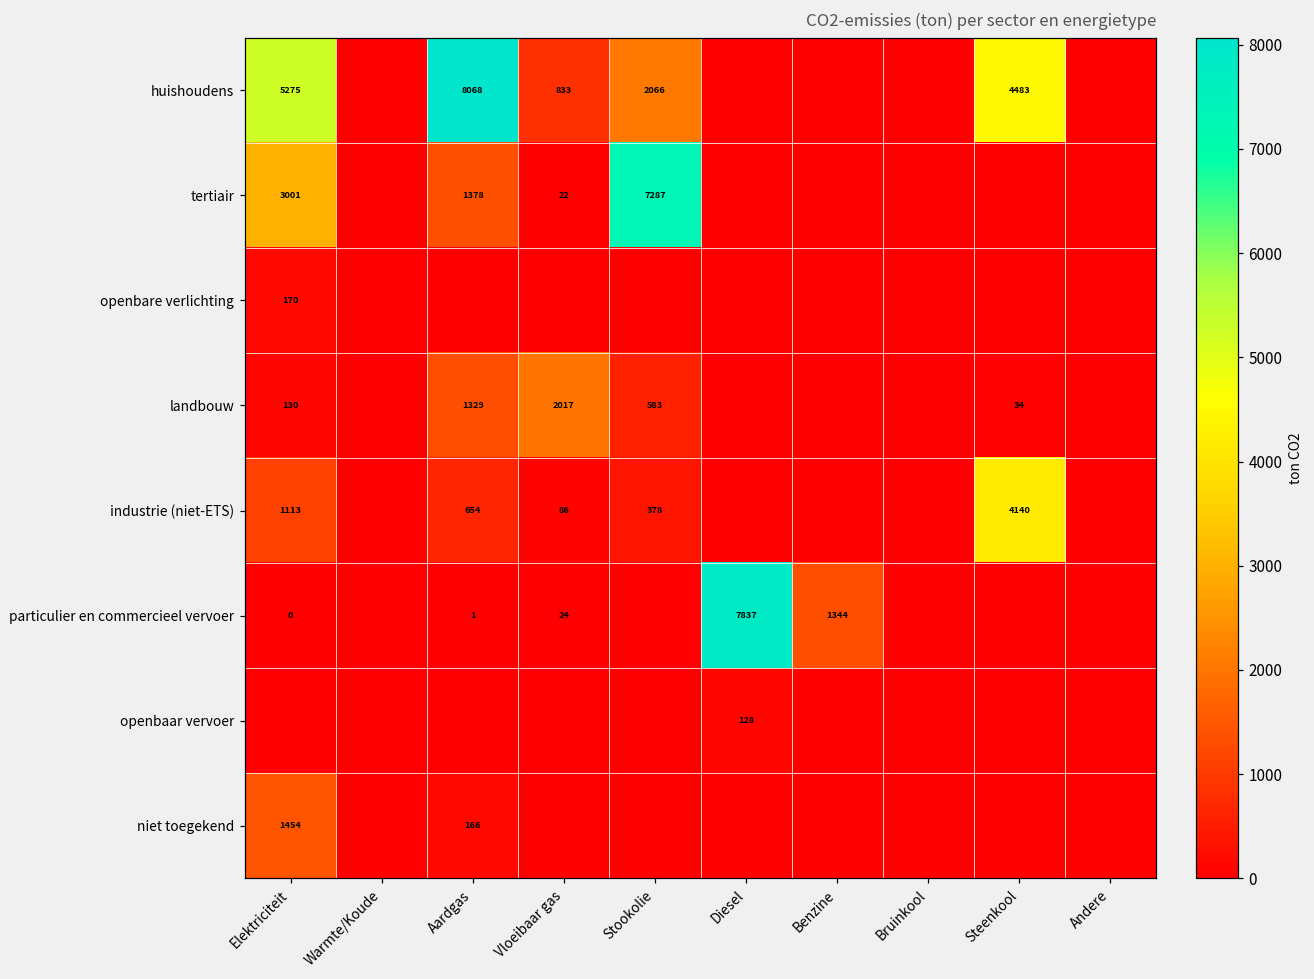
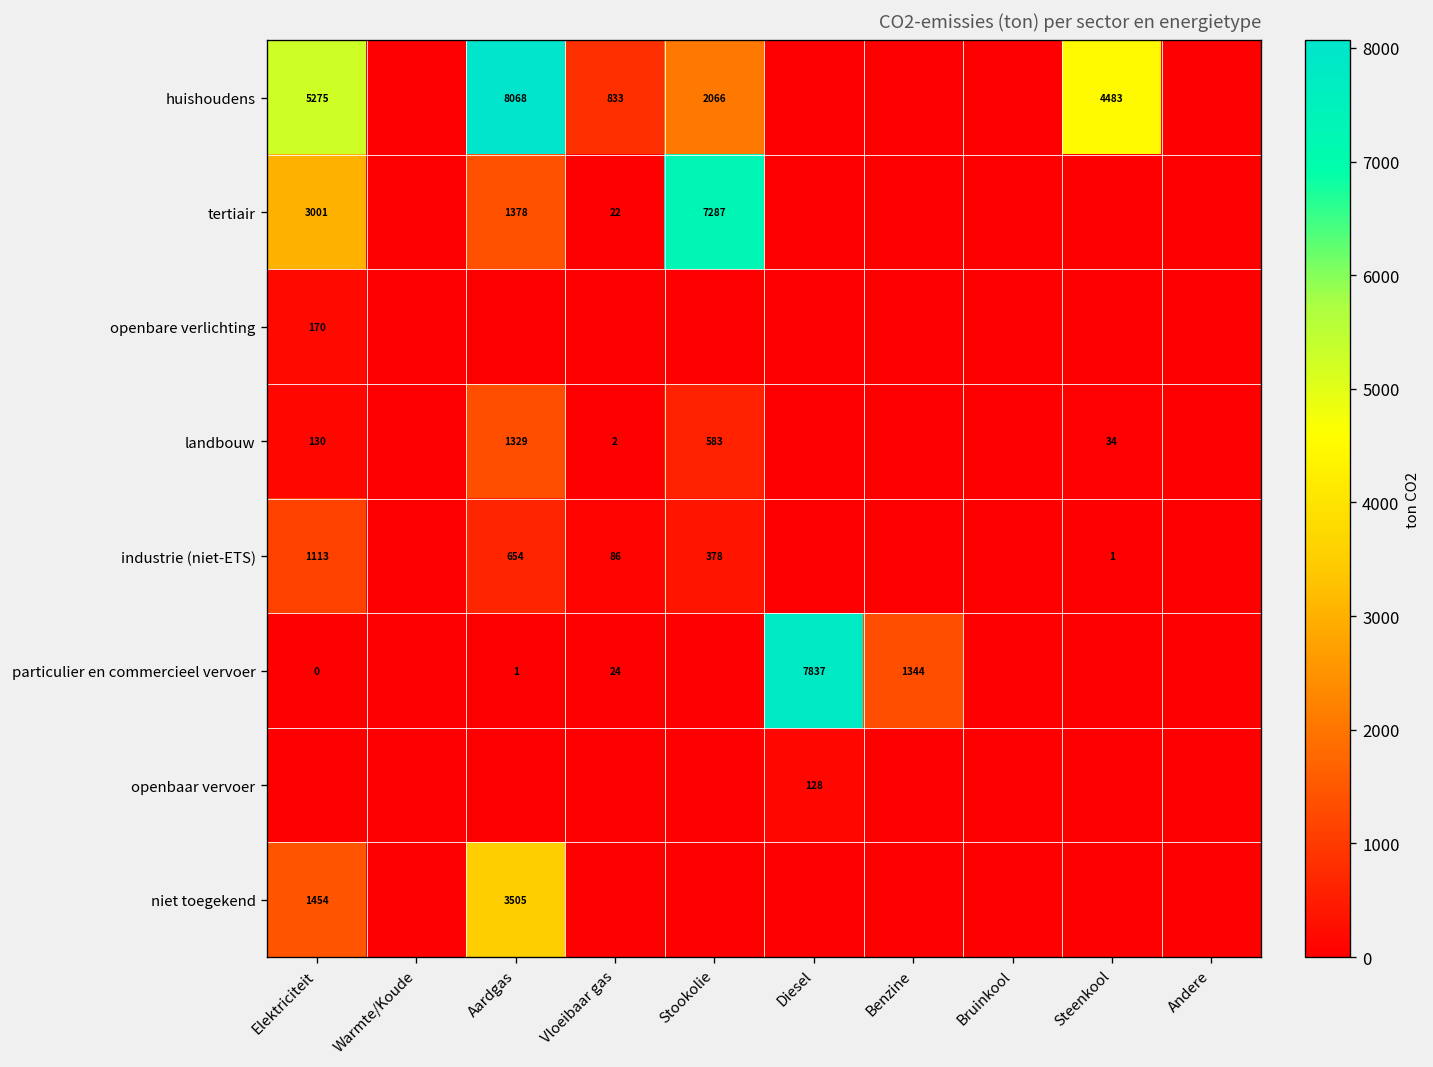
landbouw, Vloeibaar gas: 2017 -> 2
industrie (niet-ETS), Steenkool: 4140 -> 1
niet toegekend, Aardgas: 166 -> 3505
